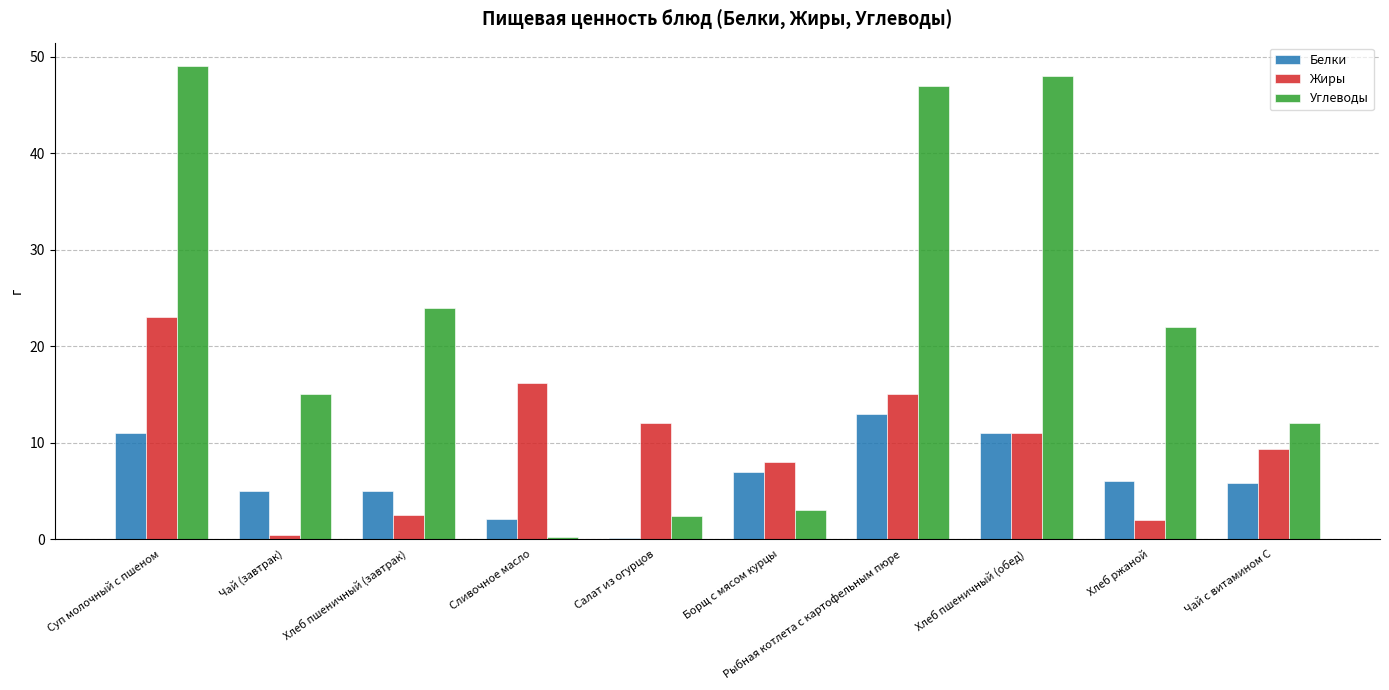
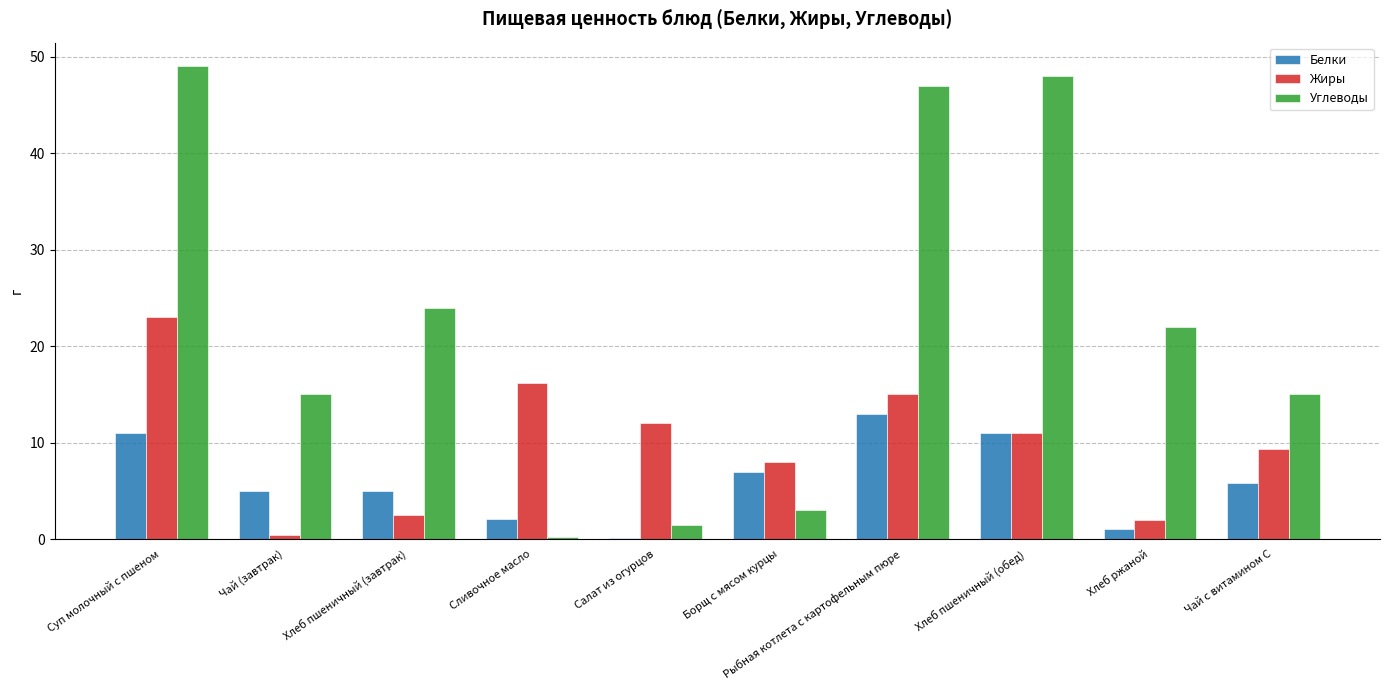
Углеводы, Салат из огурцов: 2.4 -> 1.5
Белки, Хлеб ржаной: 6 -> 1
Углеводы, Чай с витамином С: 12 -> 15
